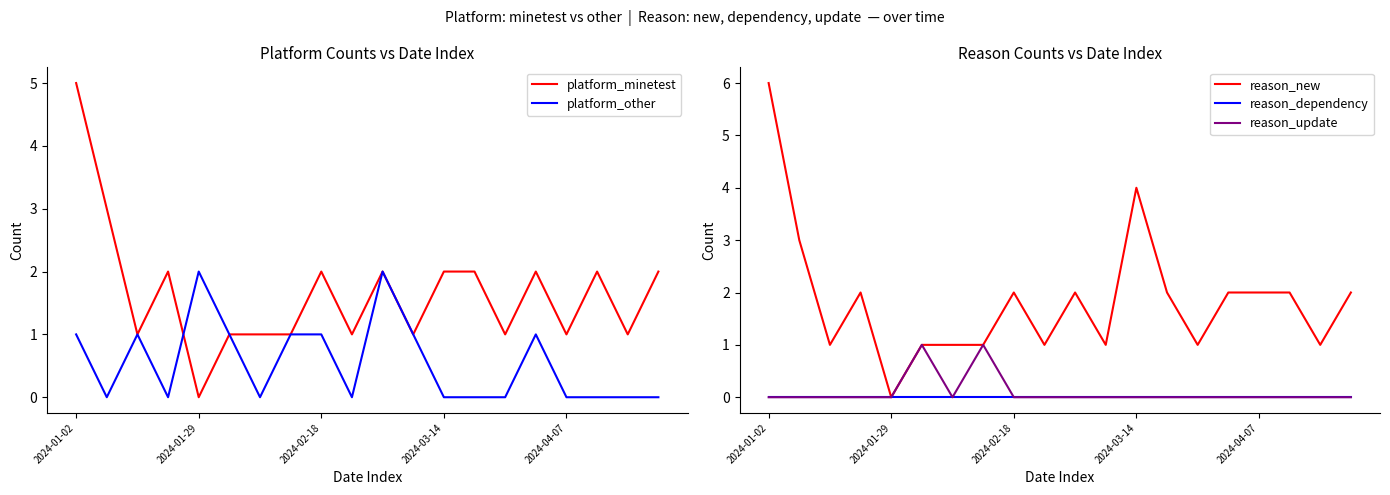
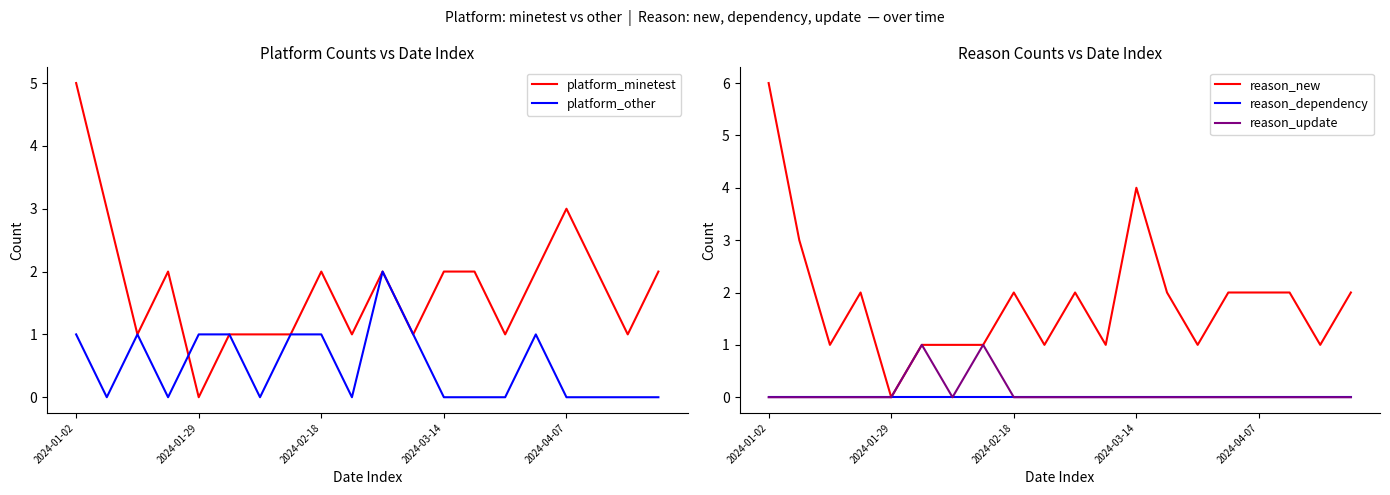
Platform Counts vs Date Index, platform_other, 2024-01-29: 2 -> 1
Platform Counts vs Date Index, platform_minetest, 2024-04-07: 1 -> 3
